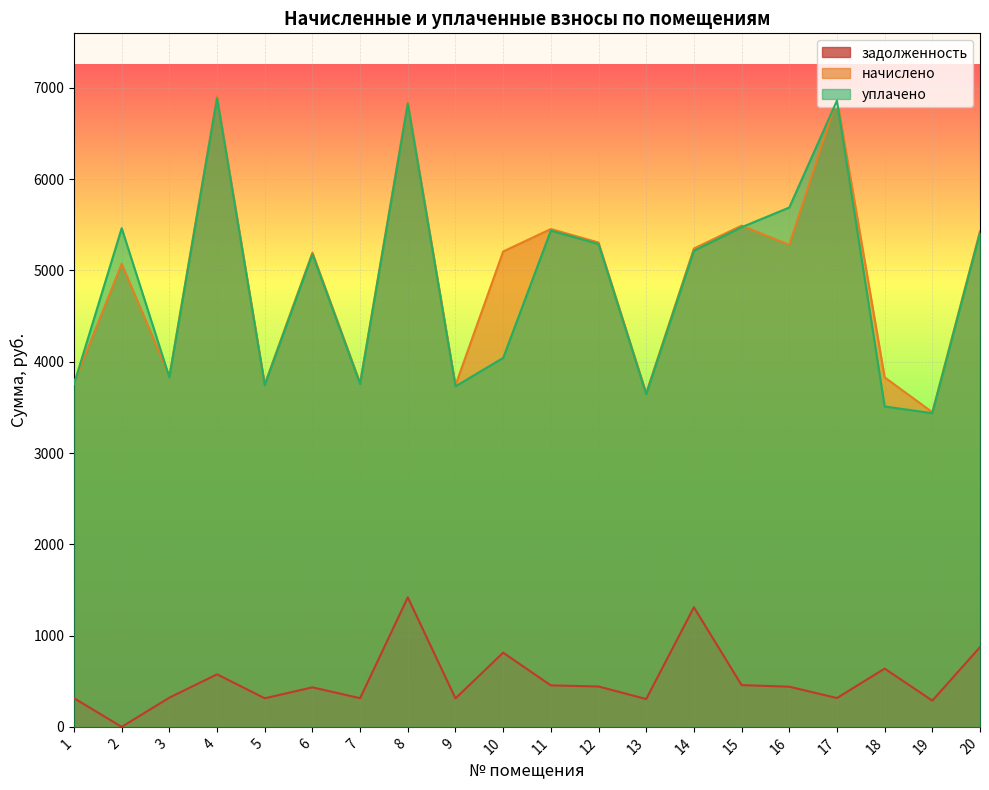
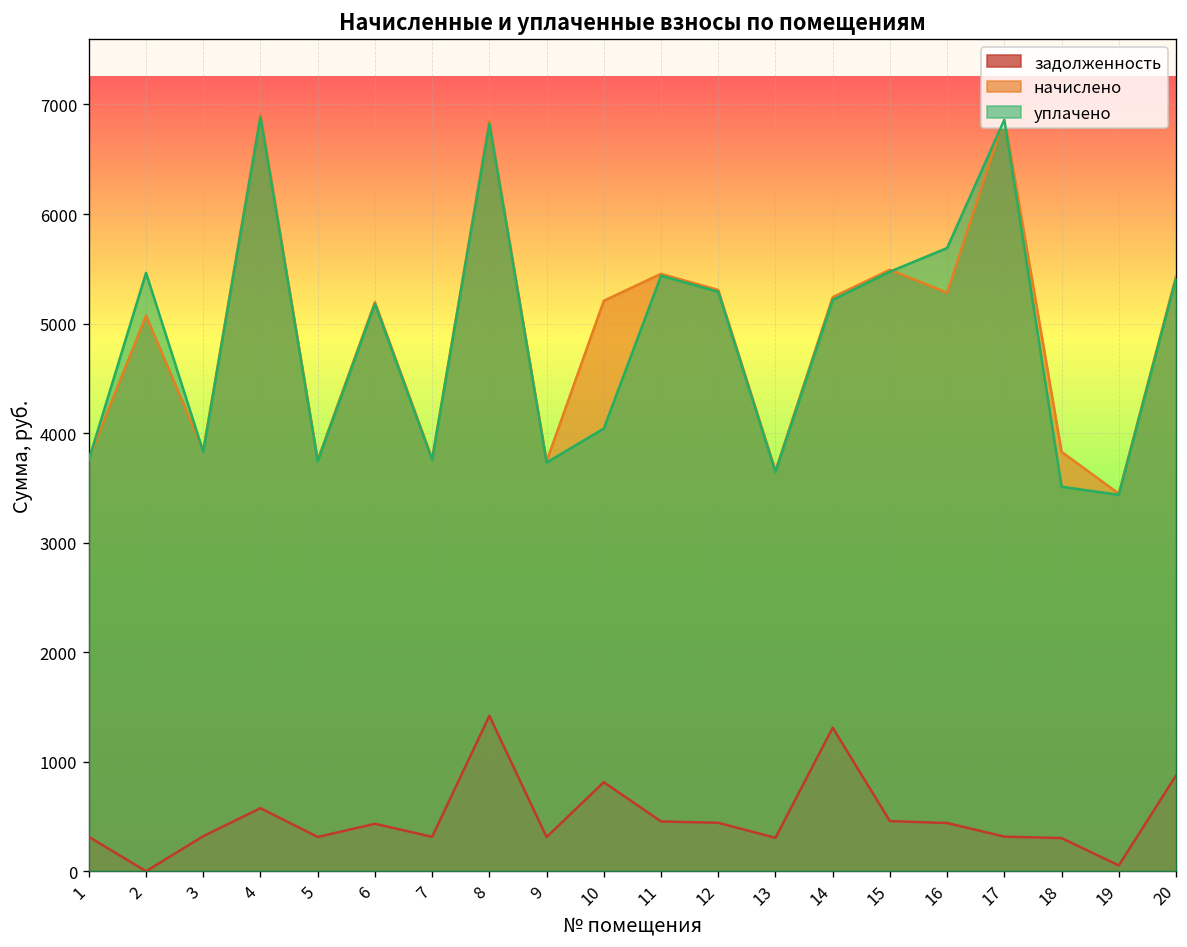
задолженность, 18: 600 -> 300
задолженность, 19: 300 -> 100
